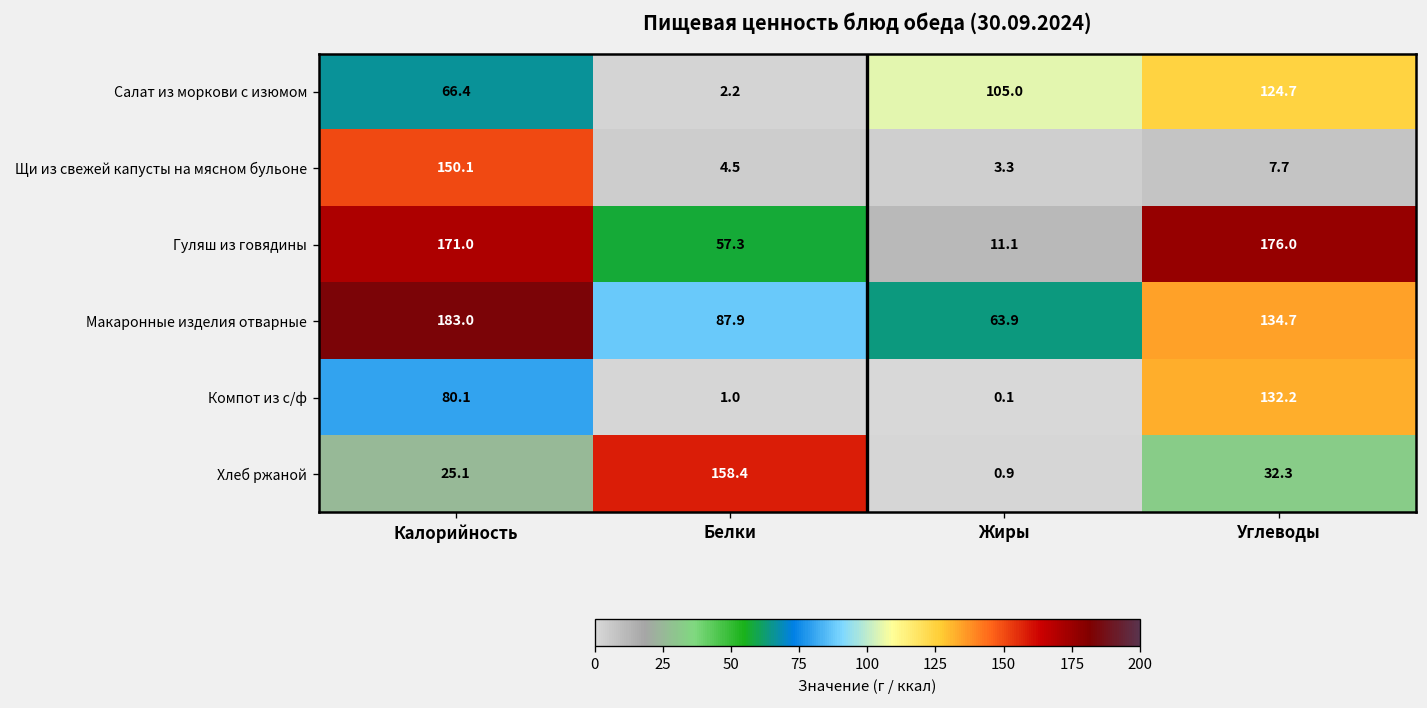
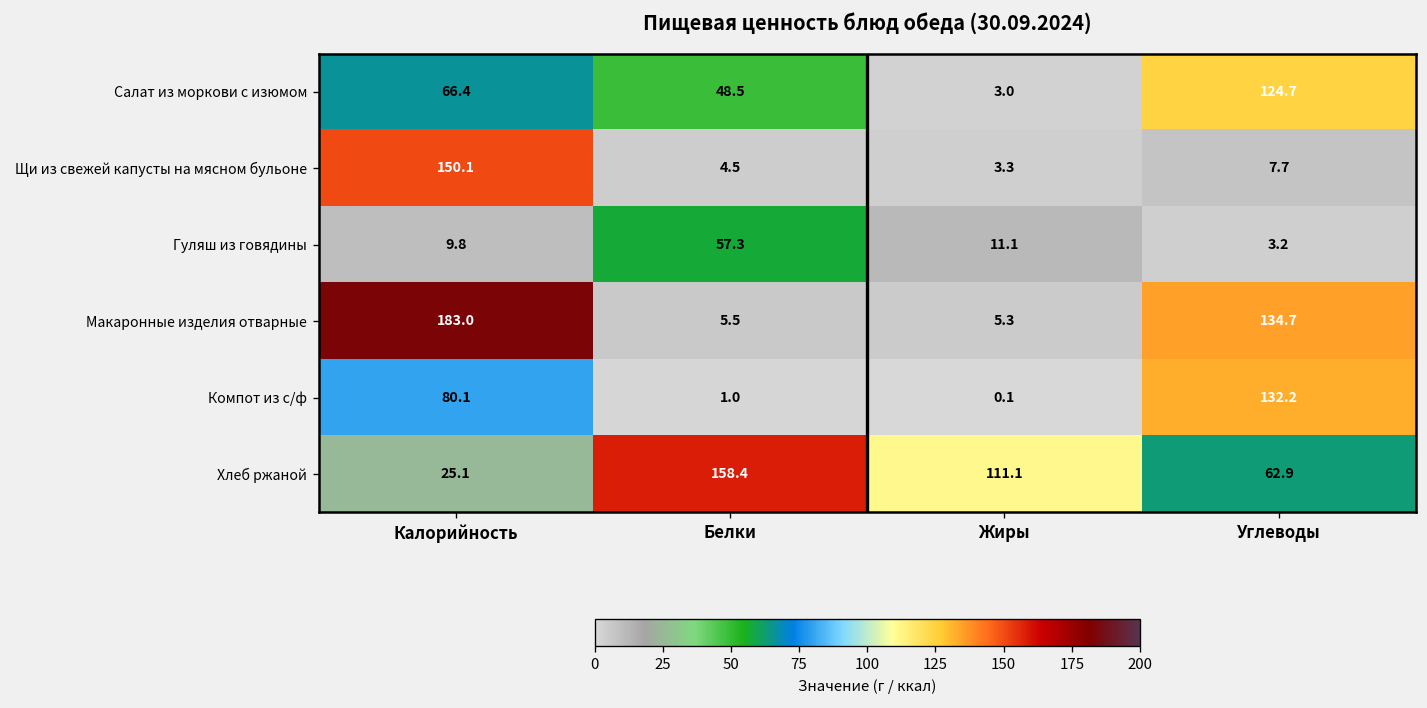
Салат из моркови с изюмом, Белки: 2.2 -> 48.5
Салат из моркови с изюмом, Жиры: 105.0 -> 3.0
Гуляш из говядины, Калорийность: 171.0 -> 9.8
Гуляш из говядины, Углеводы: 176.0 -> 3.2
Макаронные изделия отварные, Белки: 87.9 -> 5.5
Макаронные изделия отварные, Жиры: 63.9 -> 5.3
Хлеб ржаной, Жиры: 0.9 -> 111.1
Хлеб ржаной, Углеводы: 32.3 -> 62.9
